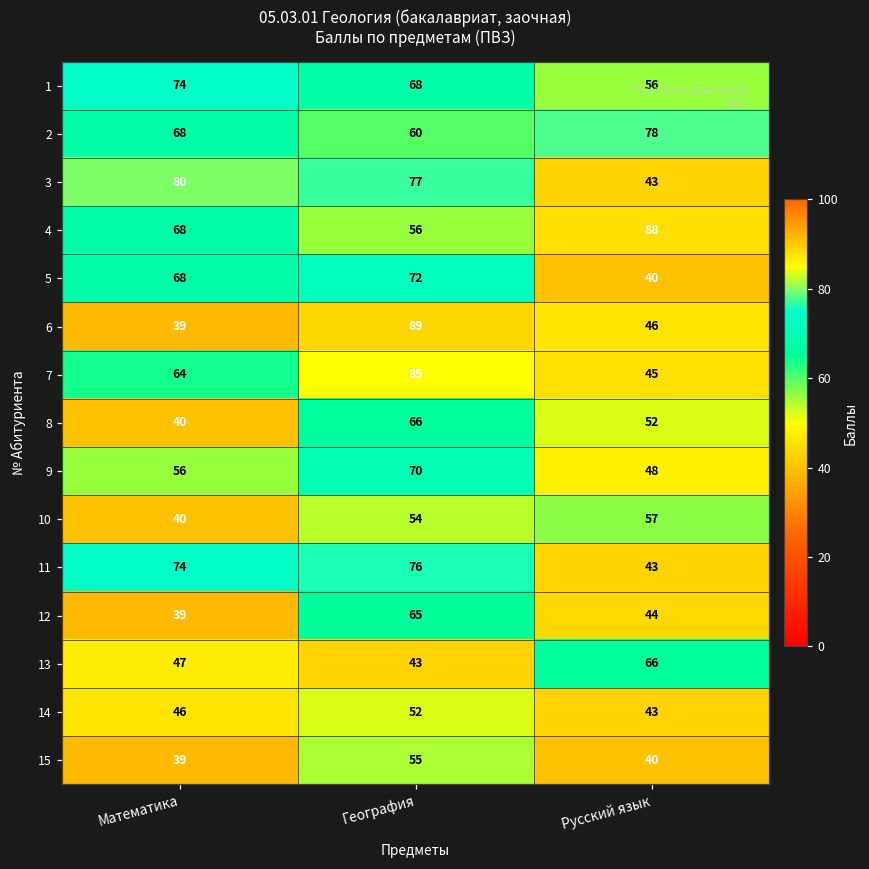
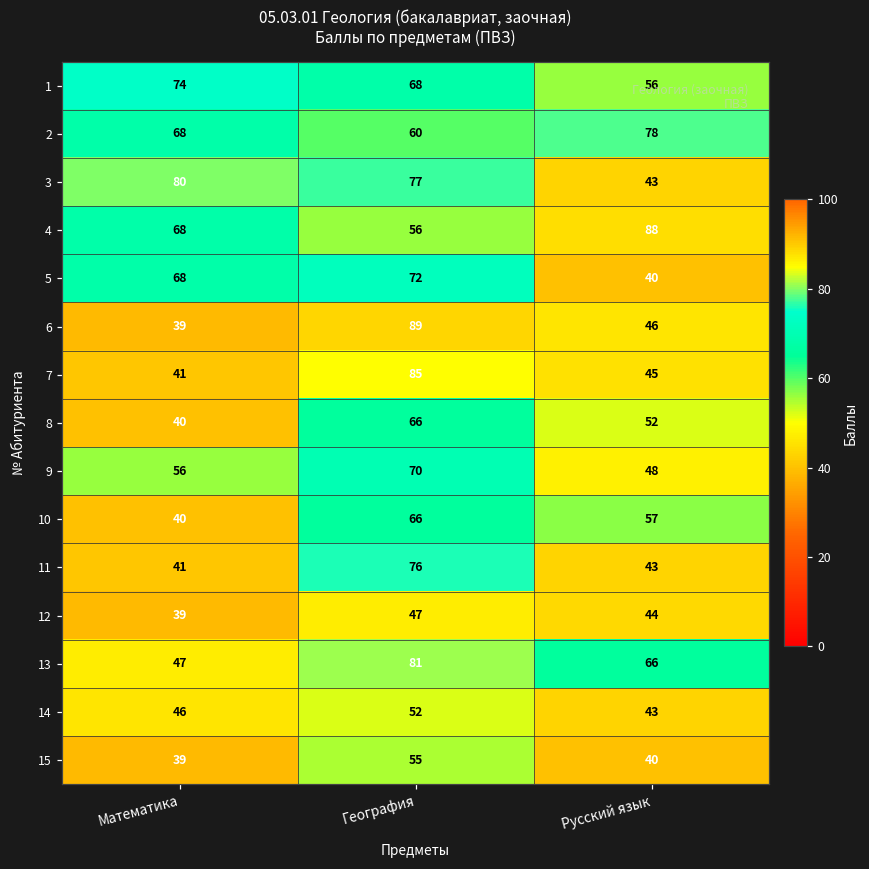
7, Математика: 64 -> 41
10, География: 54 -> 66
11, Математика: 74 -> 41
12, География: 65 -> 47
13, География: 43 -> 81
